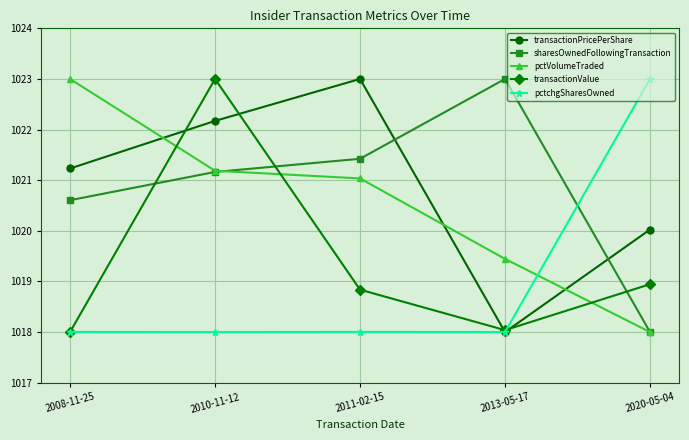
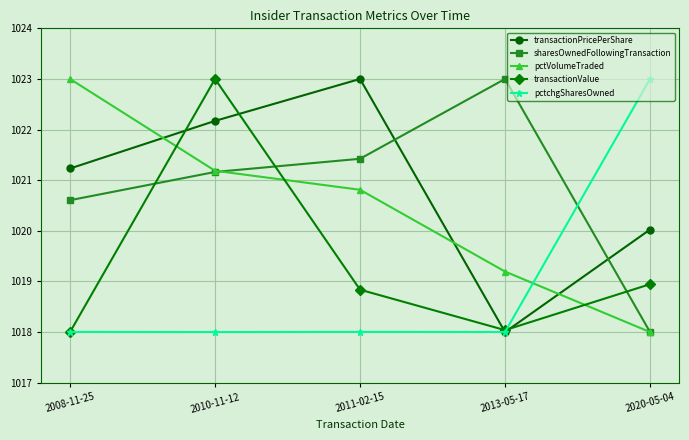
pctVolumeTraded, 2011-02-15: 1021.0 -> 1020.8
pctVolumeTraded, 2013-05-17: 1019.4 -> 1019.2
